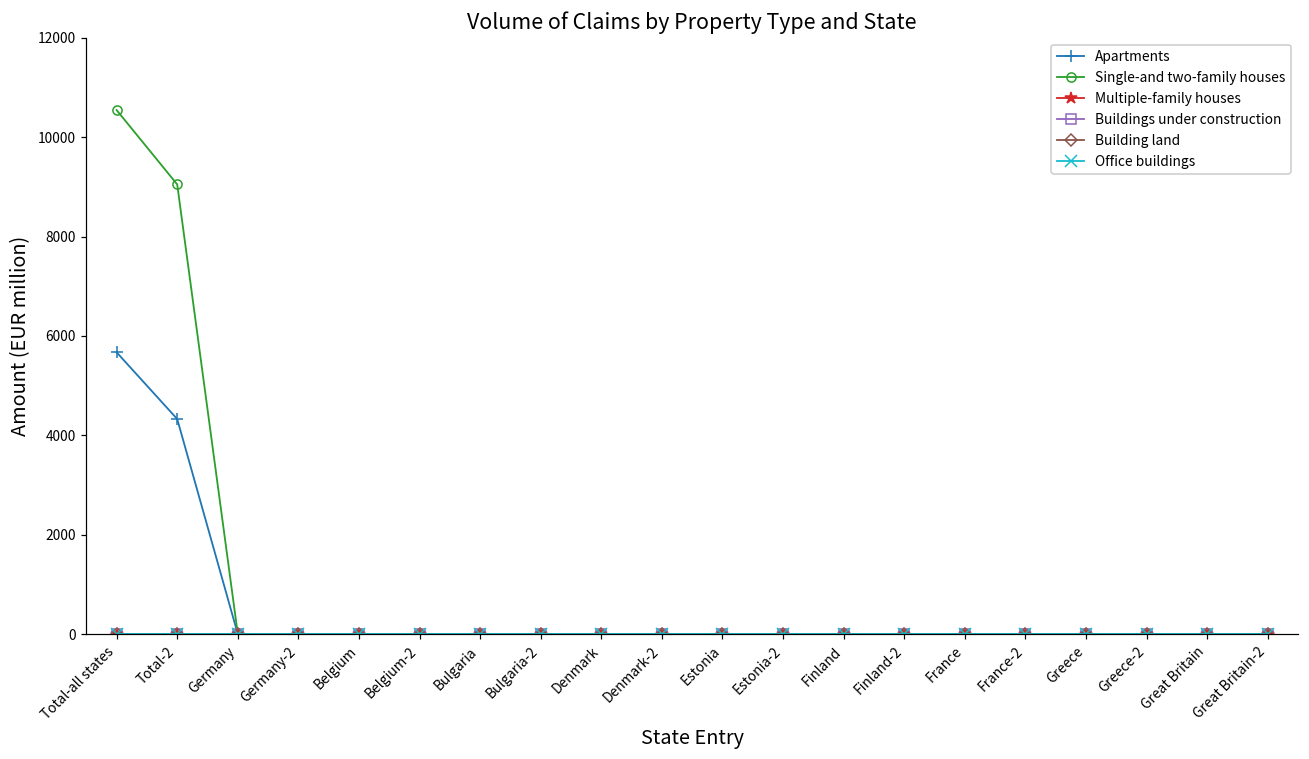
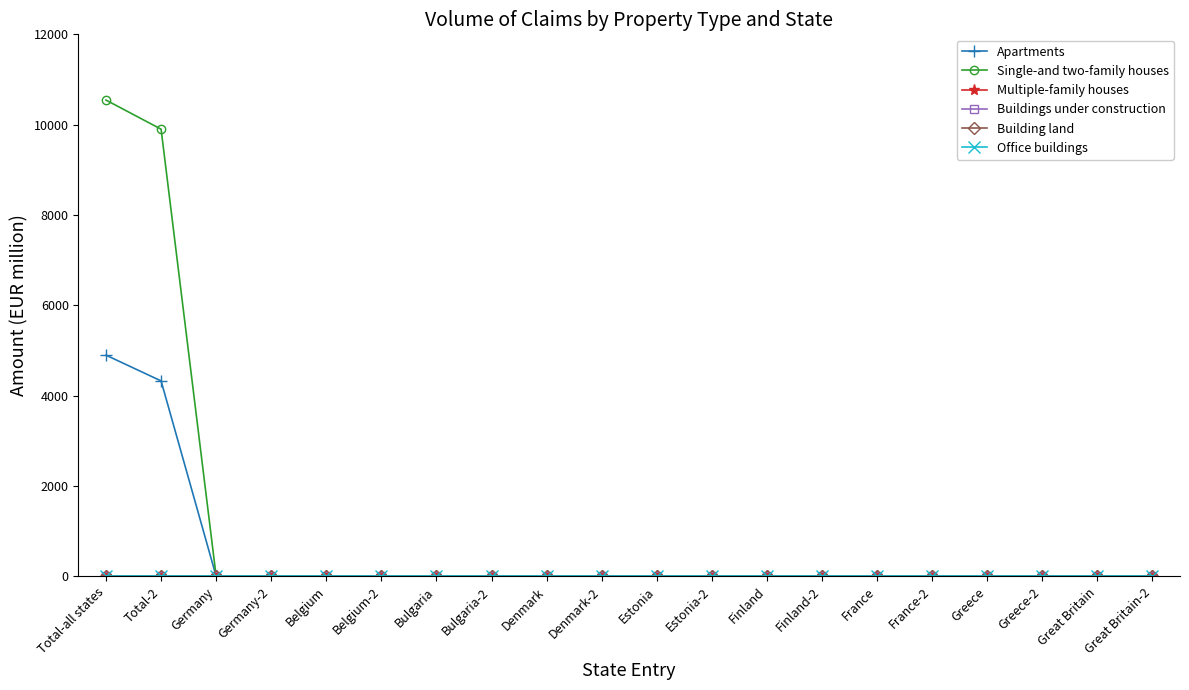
Apartments, Total-all states: 5700 -> 4900
Single-and two-family houses, Total-2: 9000 -> 9900
